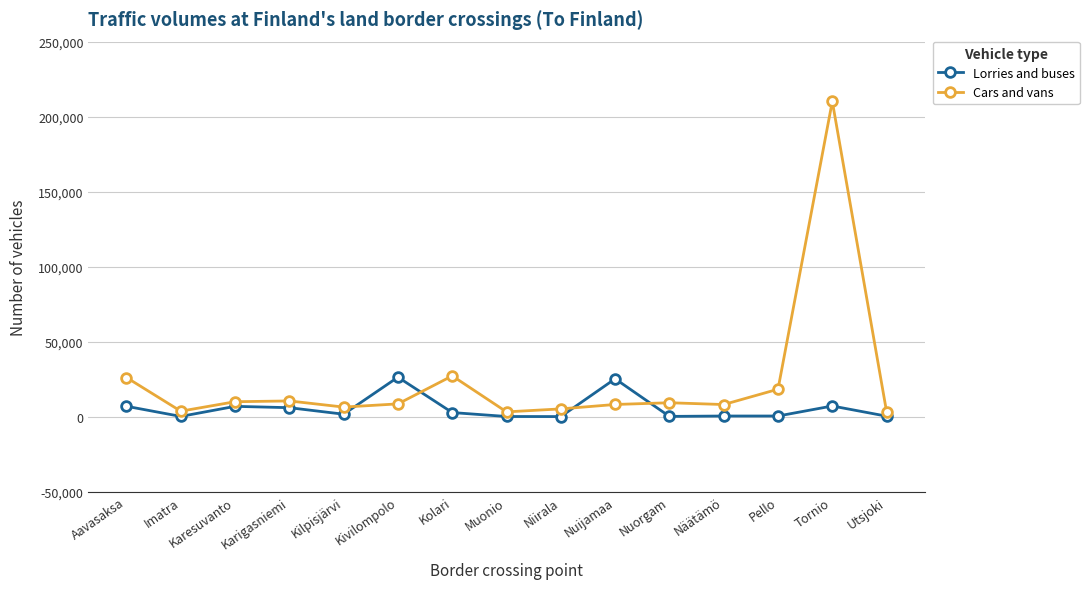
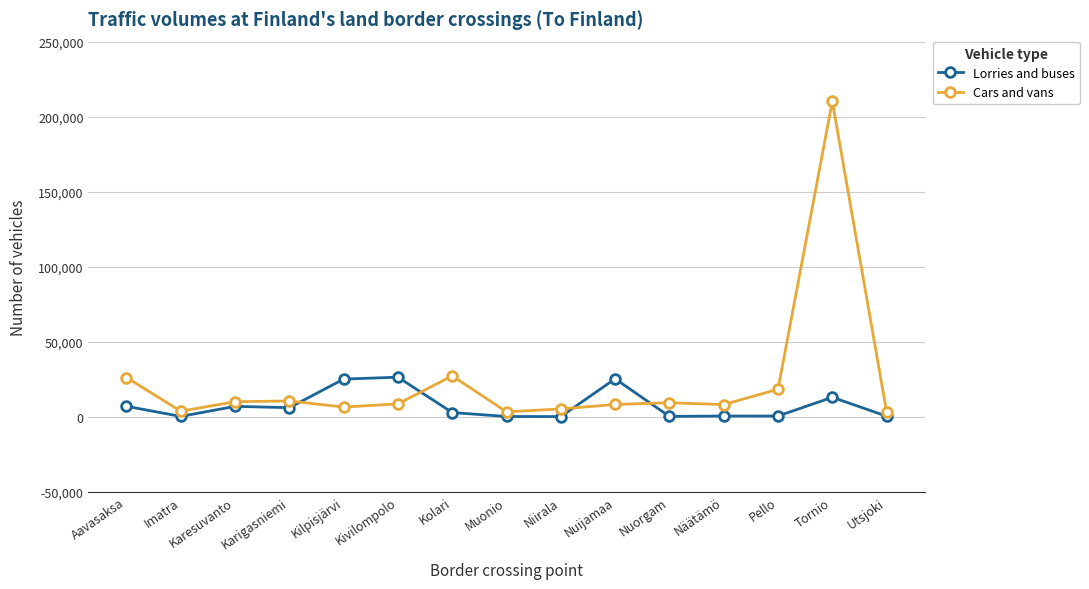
Lorries and buses, Kilpisjärvi: 2,000 -> 25,000
Lorries and buses, Tornio: 7,000 -> 13,000
